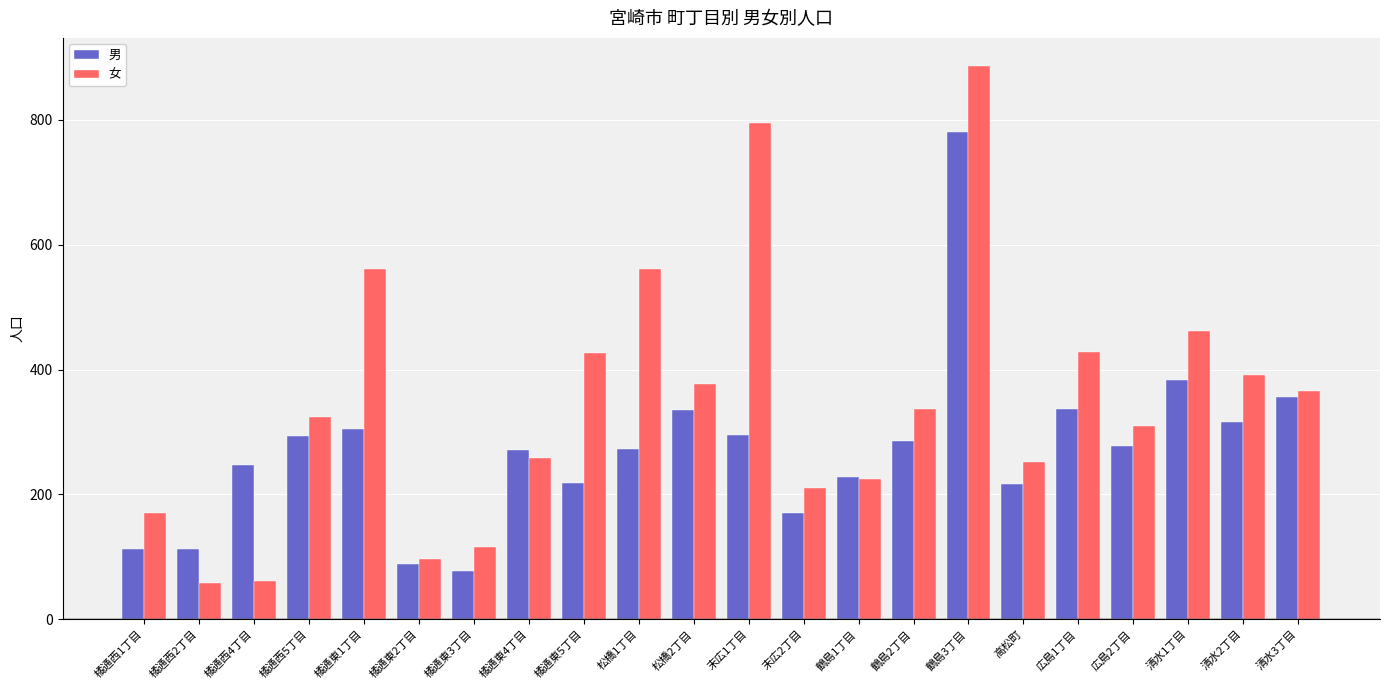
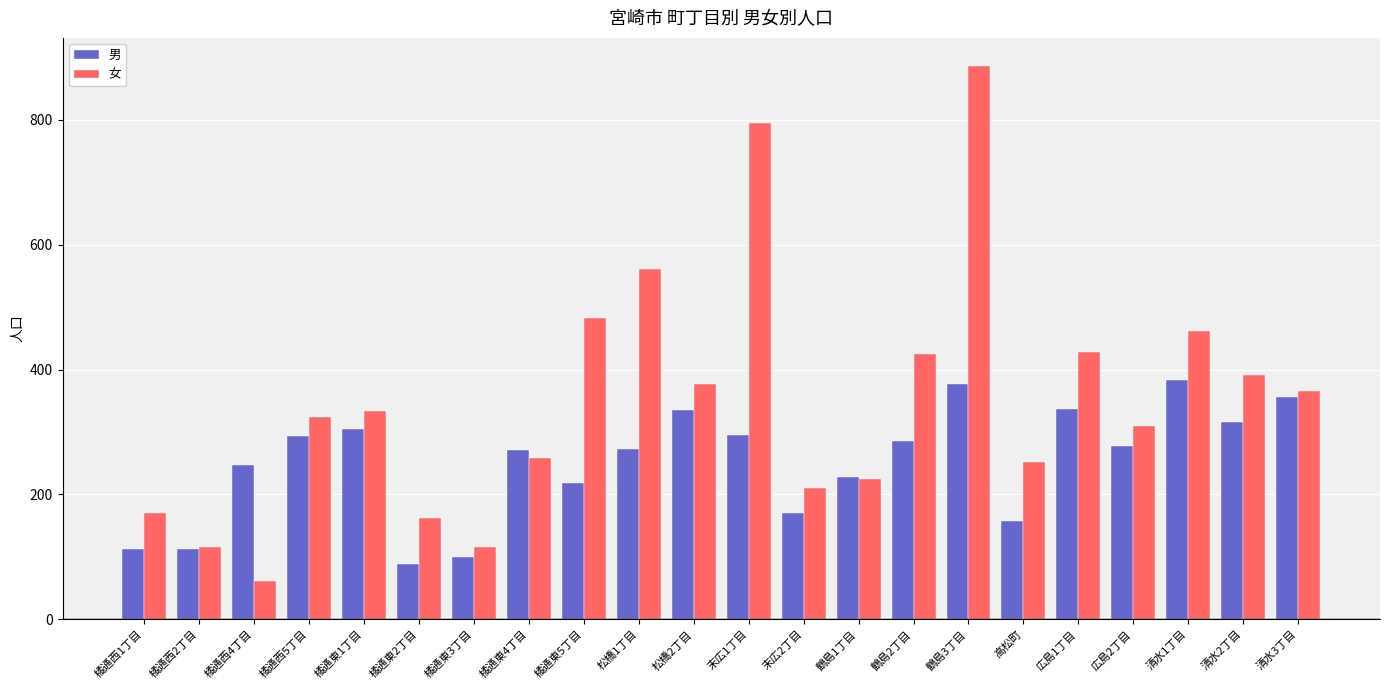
女, 橘通西2丁目: 60 -> 120
女, 橘通東1丁目: 560 -> 330
女, 橘通東2丁目: 100 -> 160
男, 橘通東3丁目: 80 -> 100
女, 橘通東5丁目: 430 -> 480
女, 鶴島2丁目: 340 -> 430
男, 鶴島3丁目: 780 -> 380
男, 高松町: 220 -> 160
